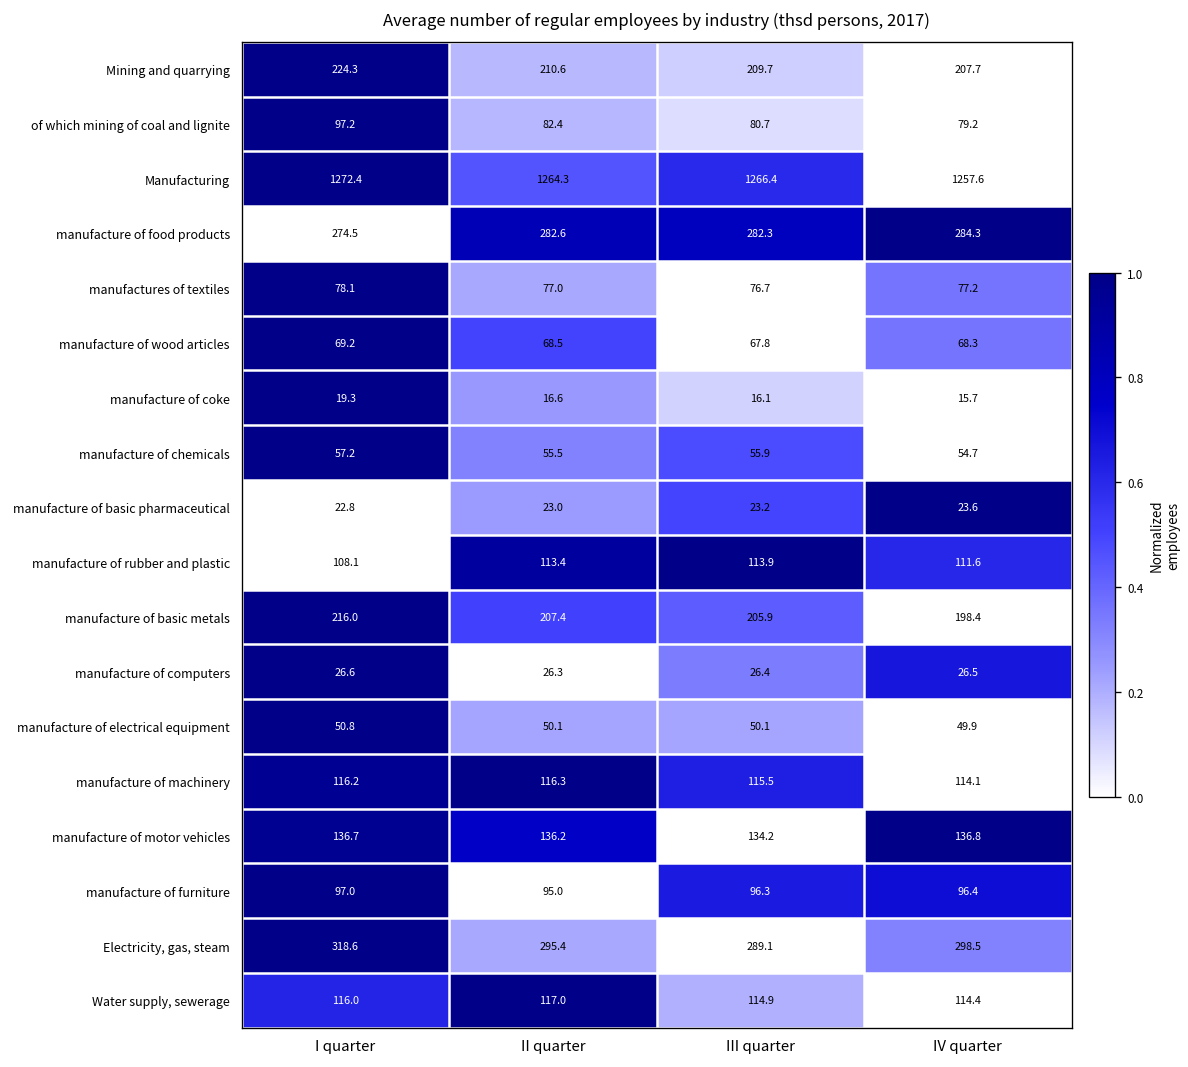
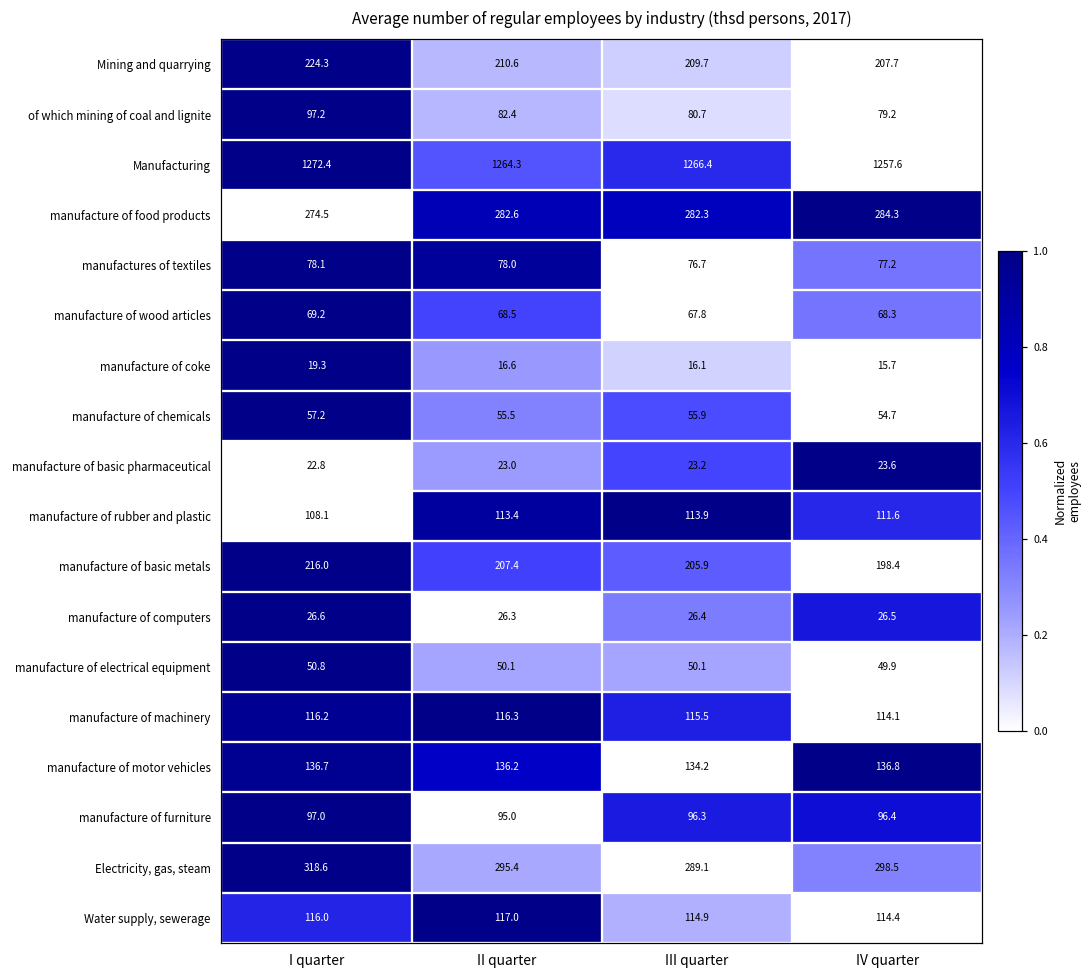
manufactures of textiles, II quarter: 77.0 -> 78.0
